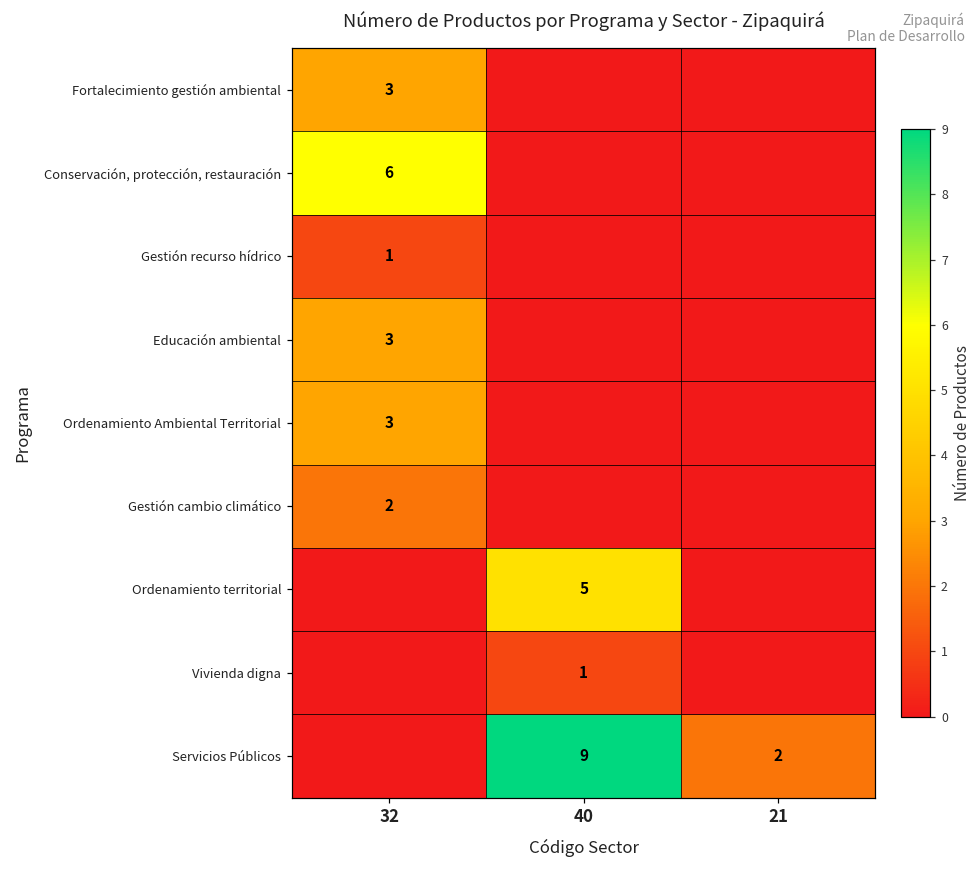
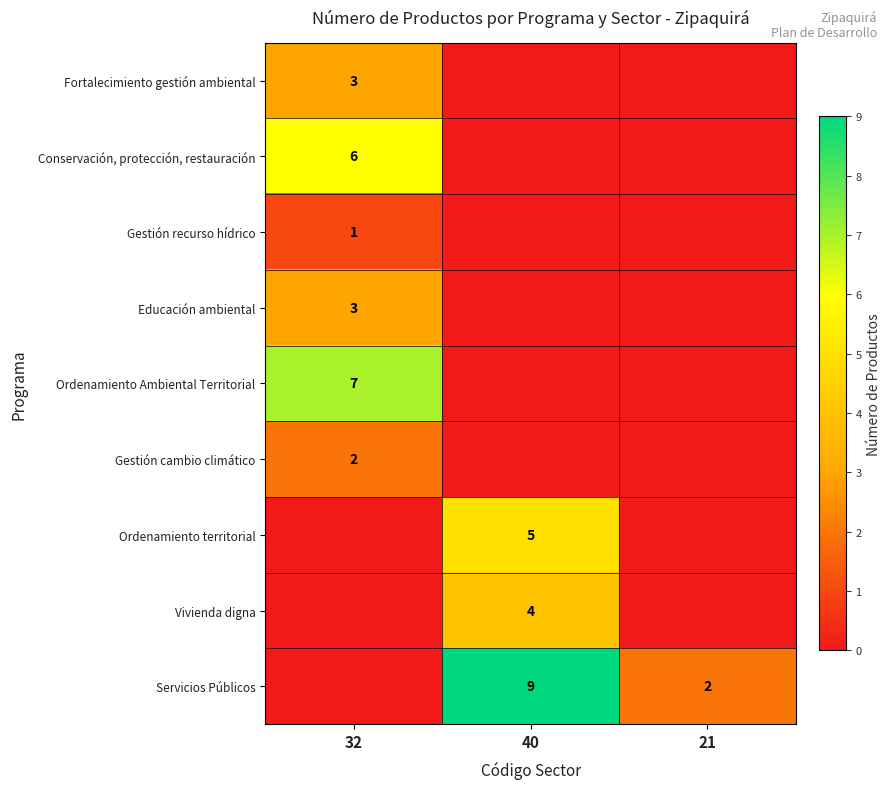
Ordenamiento Ambiental Territorial, 32: 3 -> 7
Vivienda digna, 40: 1 -> 4
